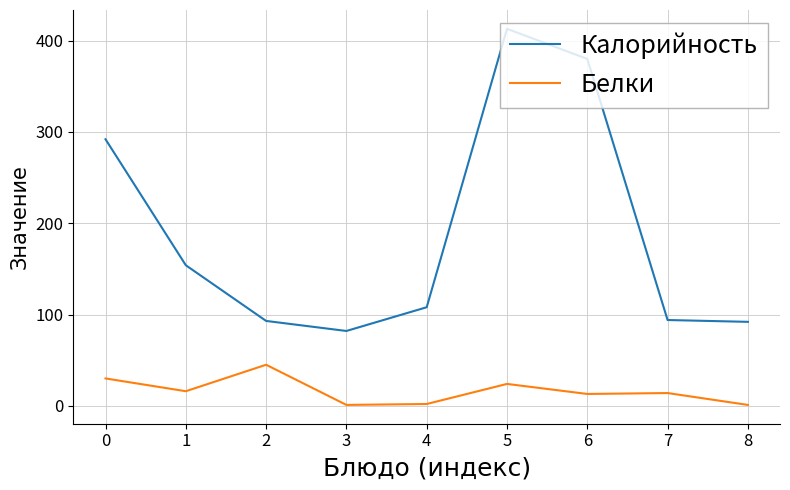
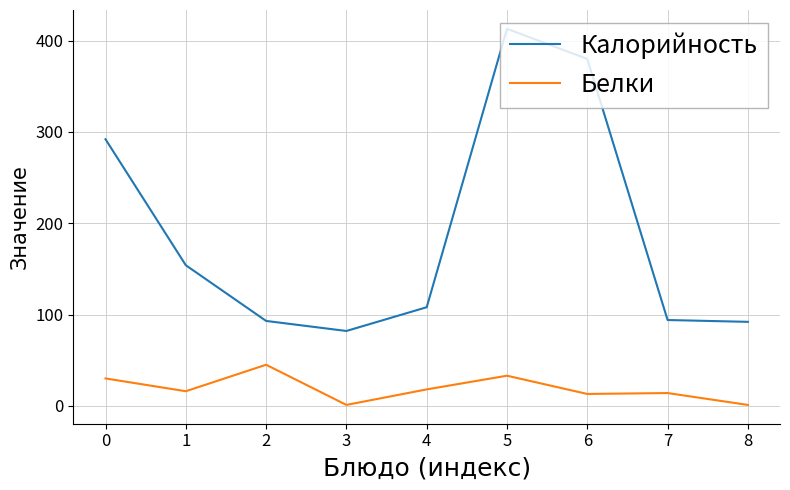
Белки, 4: 0 -> 20
Белки, 5: 20 -> 30
